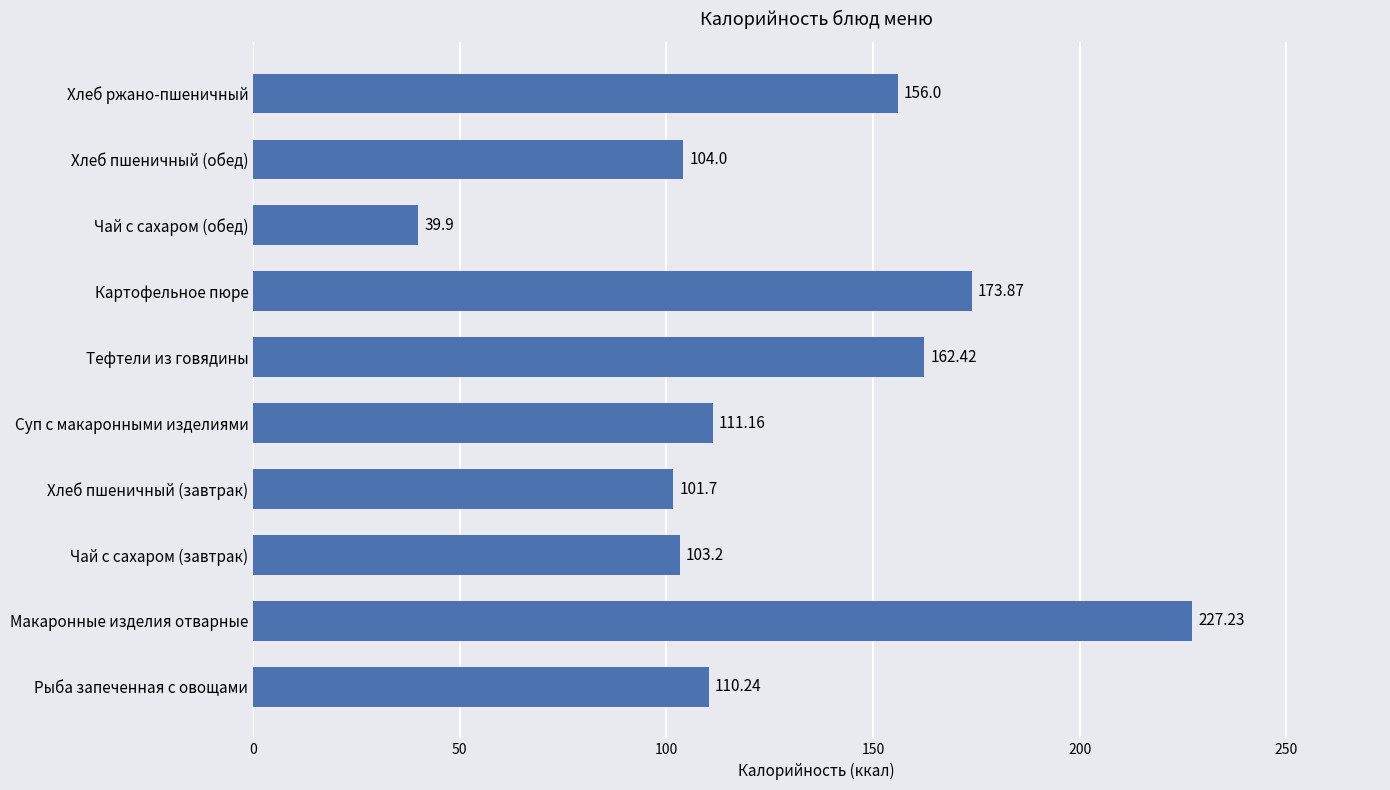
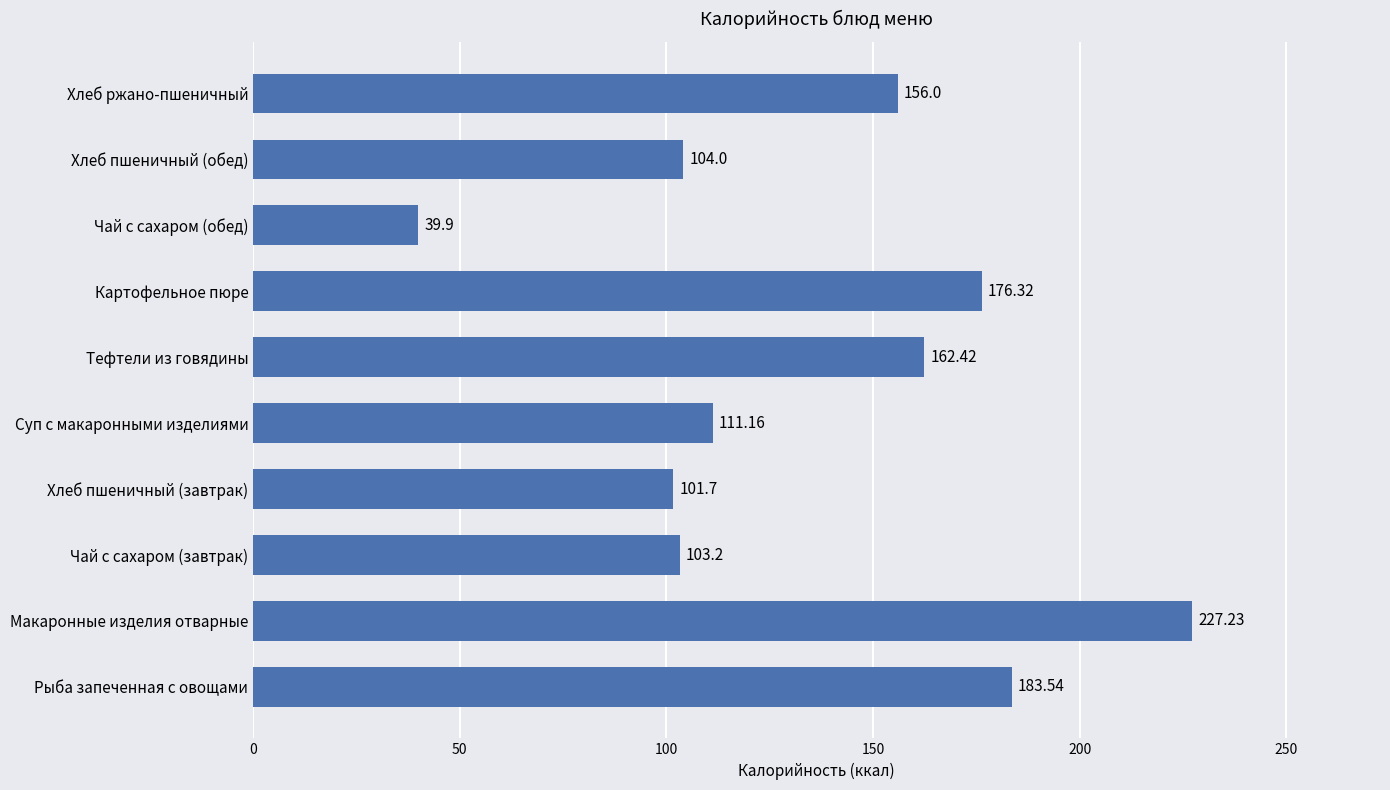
Картофельное пюре: 173.87 -> 176.32
Рыба запеченная с овощами: 110.24 -> 183.54
